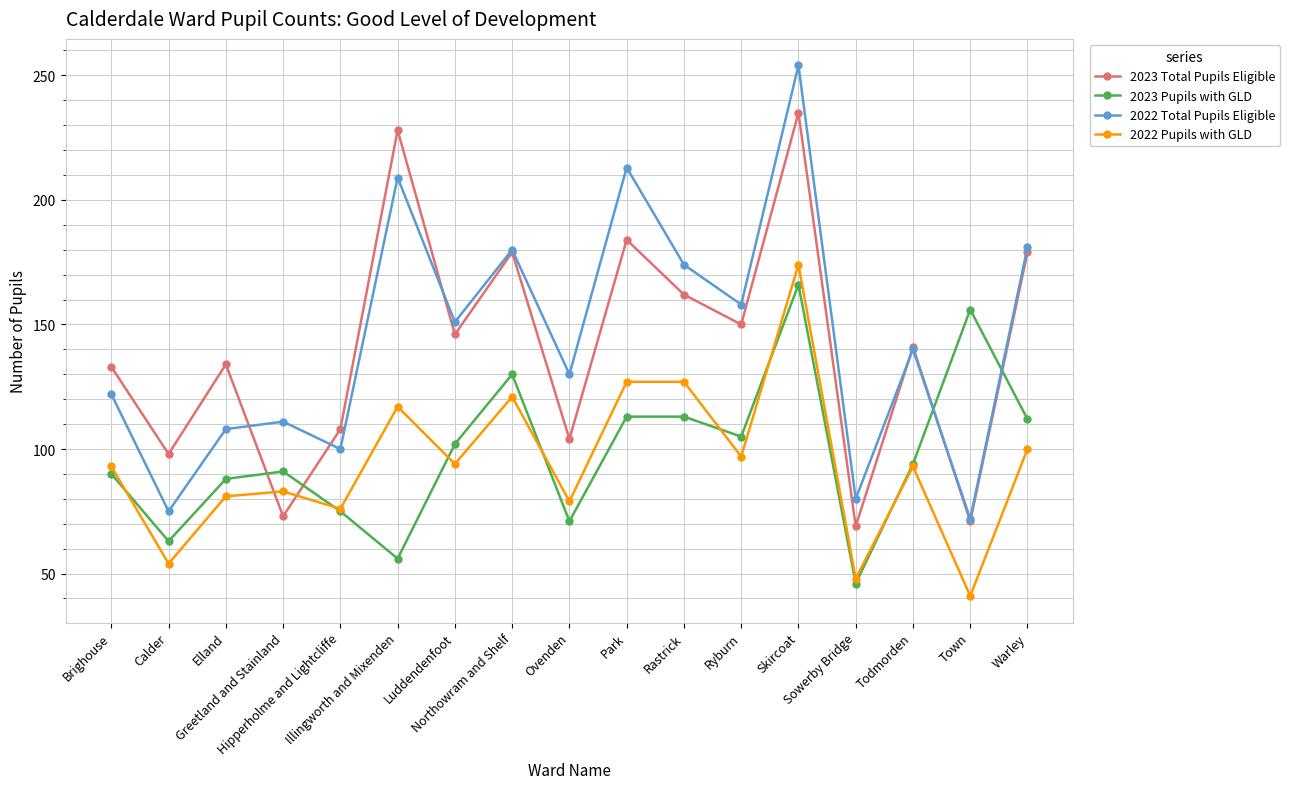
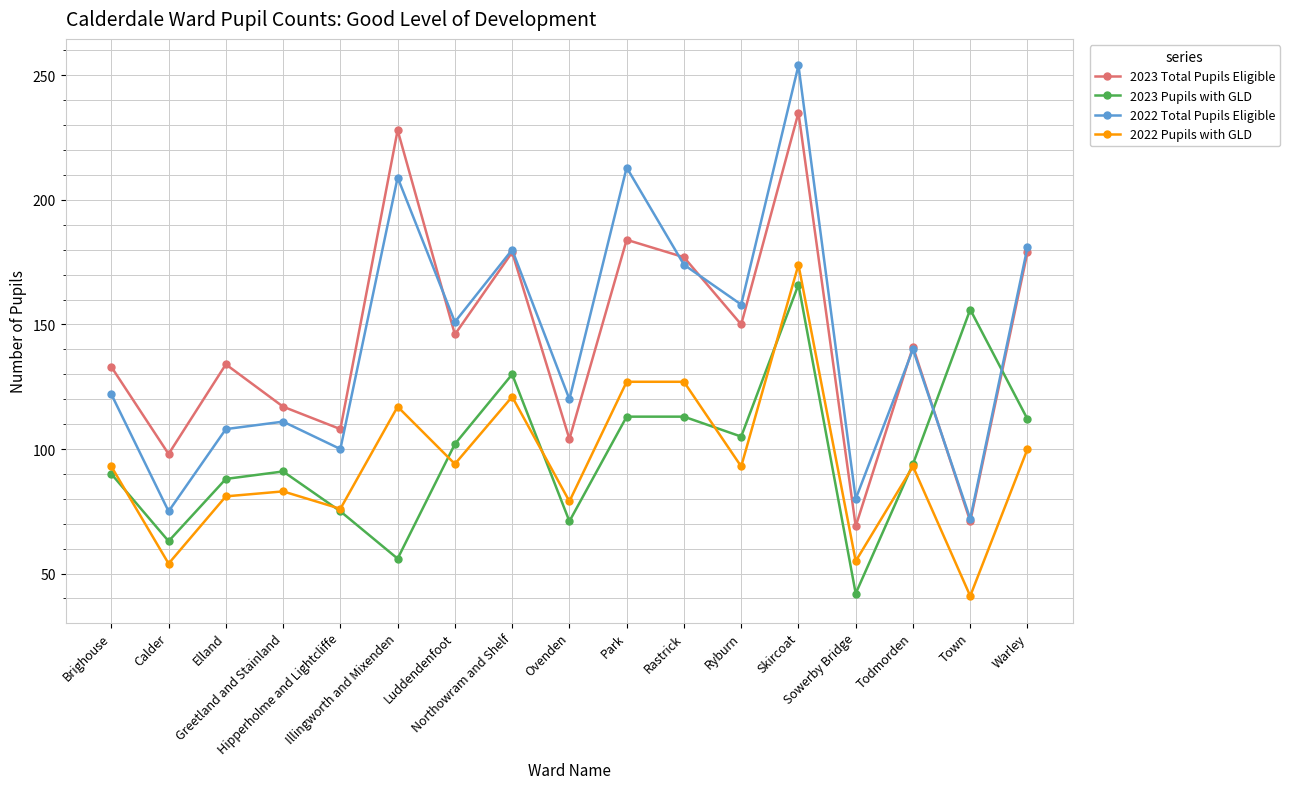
2023 Total Pupils Eligible, Greetland and Stainland: 73 -> 117
2022 Total Pupils Eligible, Ovenden: 130 -> 120
2023 Total Pupils Eligible, Rastrick: 162 -> 177
2022 Pupils with GLD, Ryburn: 97 -> 93
2023 Pupils with GLD, Sowerby Bridge: 46 -> 42
2022 Pupils with GLD, Sowerby Bridge: 48 -> 55
